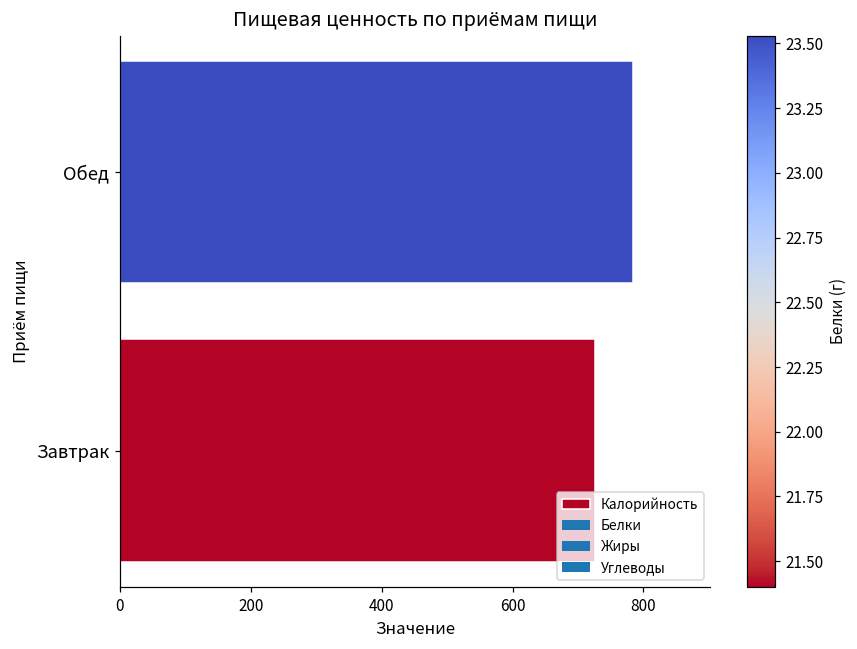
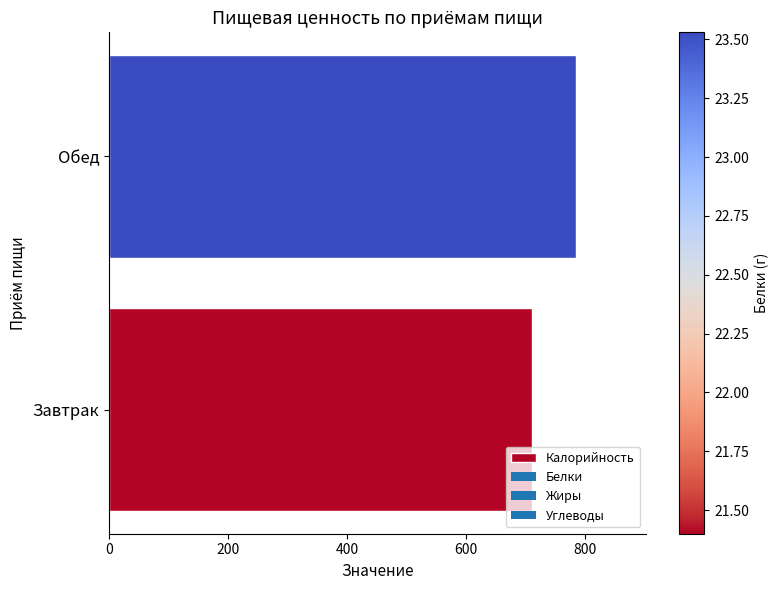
Завтрак: 730 -> 710
